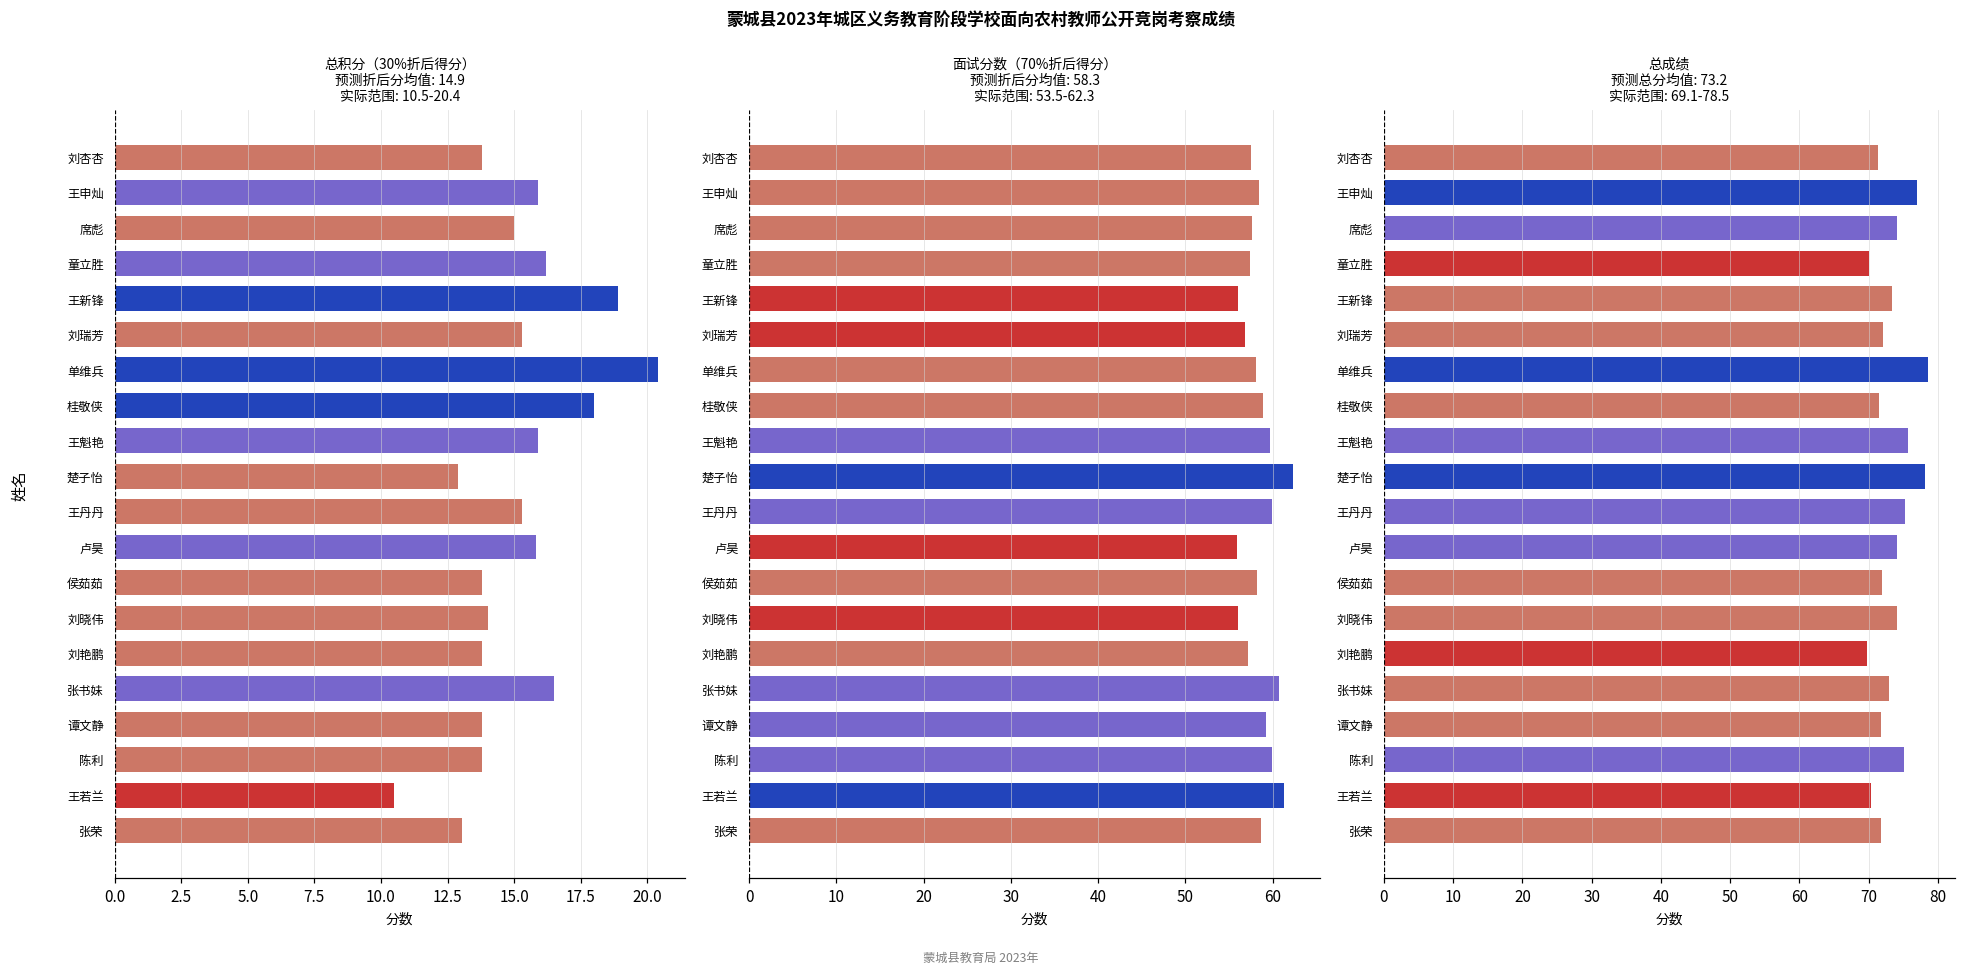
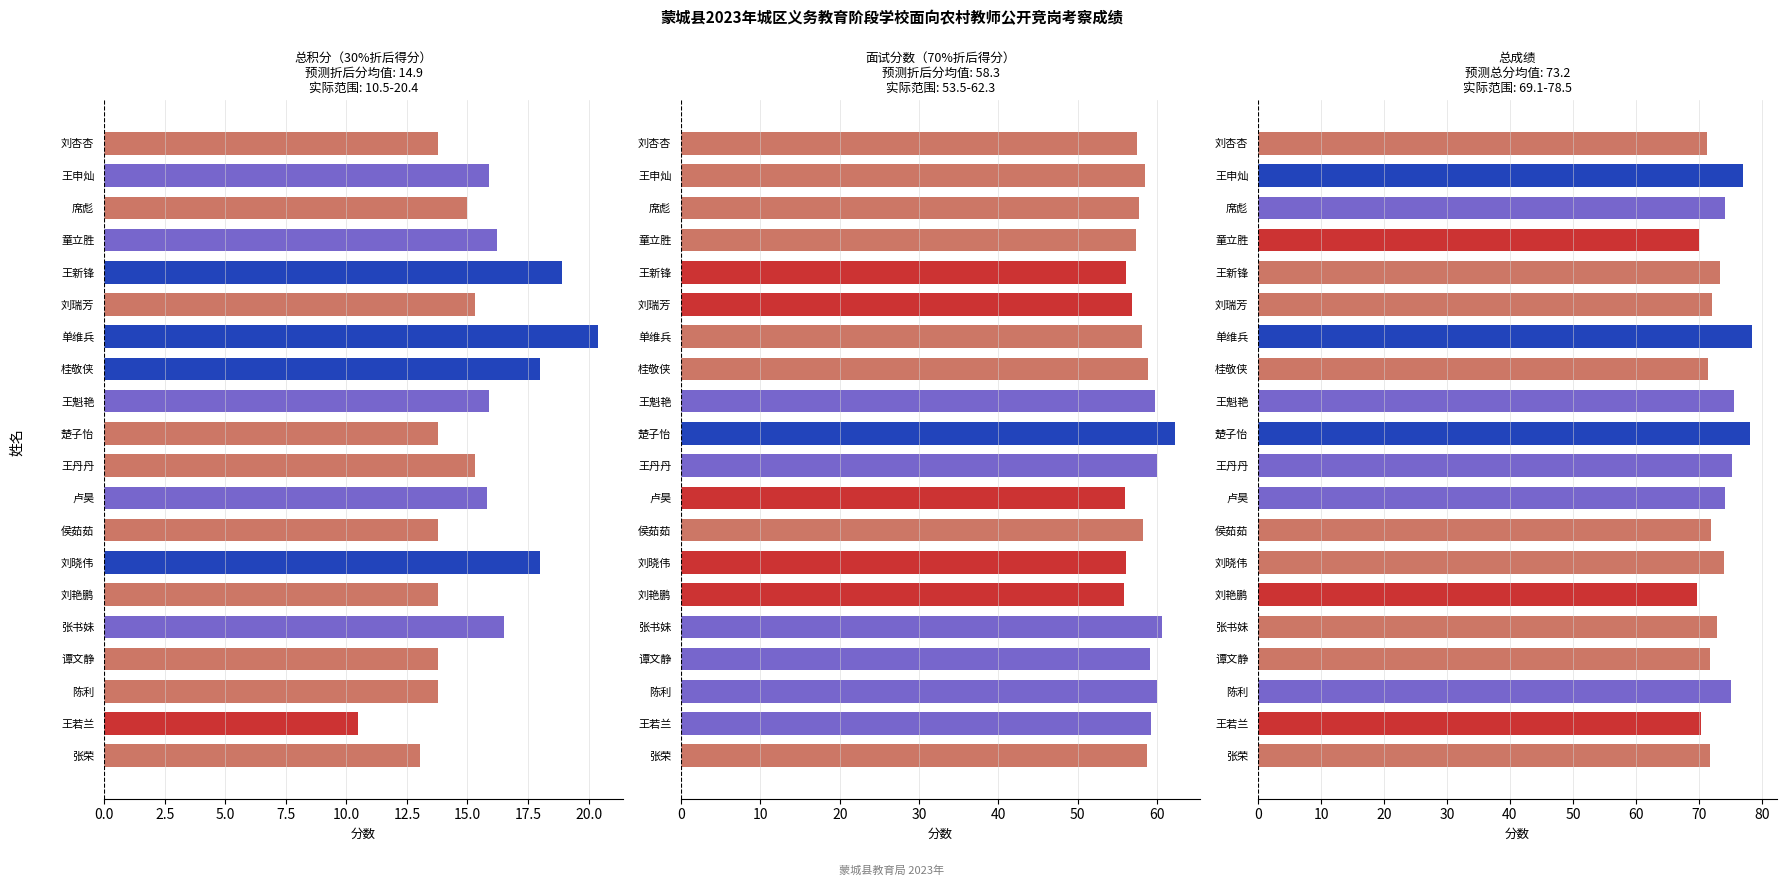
总积分（30%折后得分） 预测折后分均值: 14.9 实际范围: 10.5-20.4, 楚子怡: 12.9 -> 13.8
总积分（30%折后得分） 预测折后分均值: 14.9 实际范围: 10.5-20.4, 刘晓伟: 14 -> 18
面试分数（70%折后得分） 预测折后分均值: 58.3 实际范围: 53.5-62.3, 刘艳鹏: 57 -> 56
面试分数（70%折后得分） 预测折后分均值: 58.3 实际范围: 53.5-62.3, 王若兰: 61 -> 59
